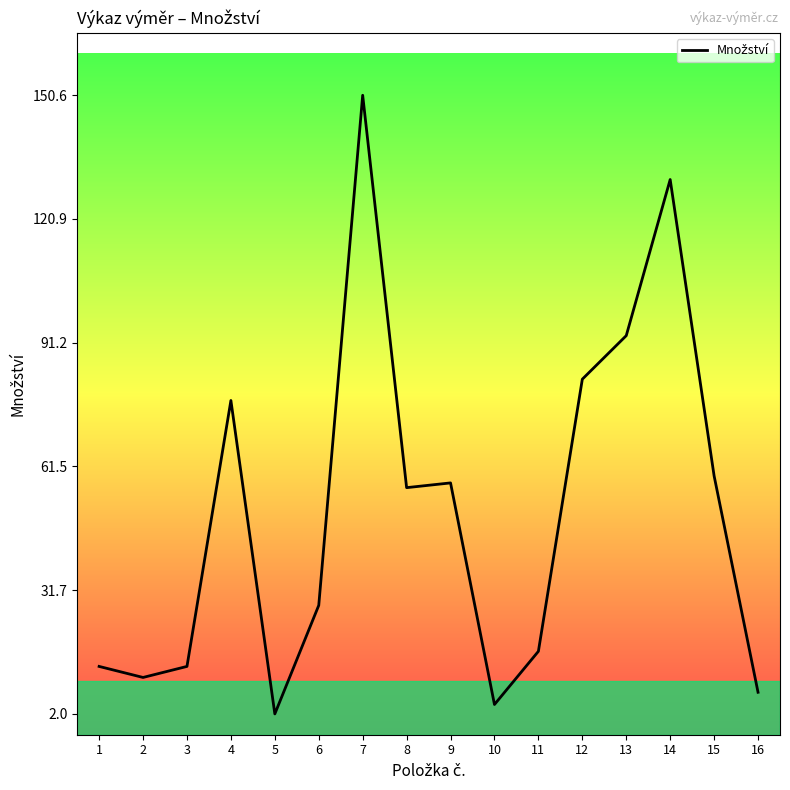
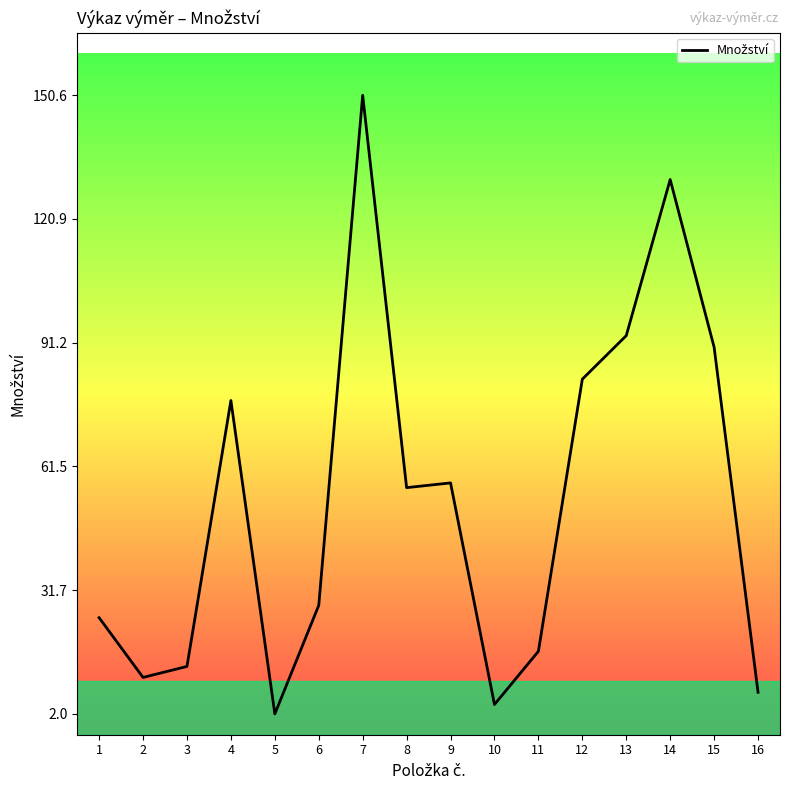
1: 13 -> 25
15: 59 -> 90
